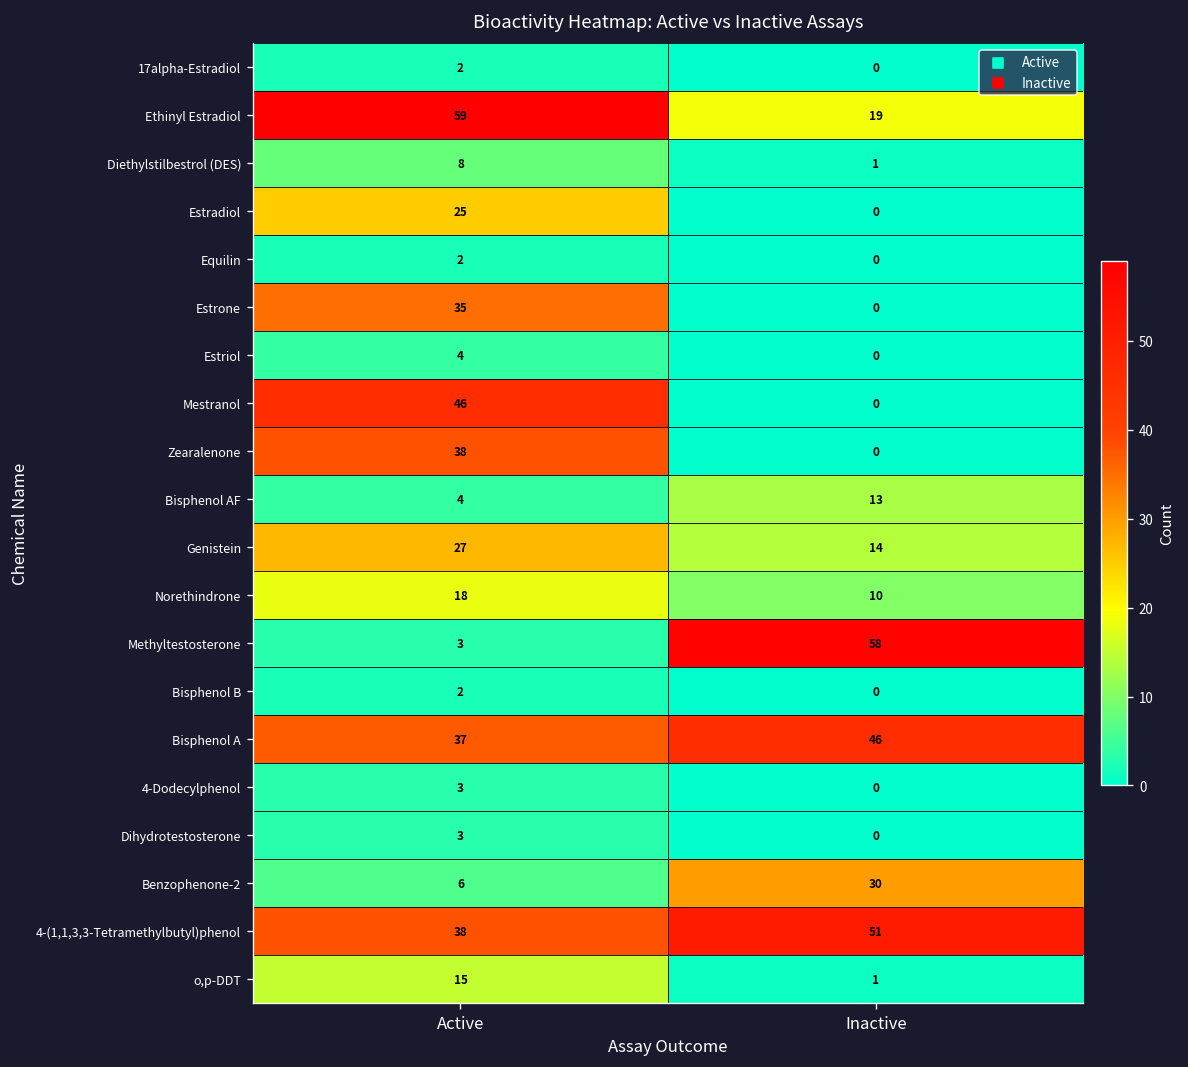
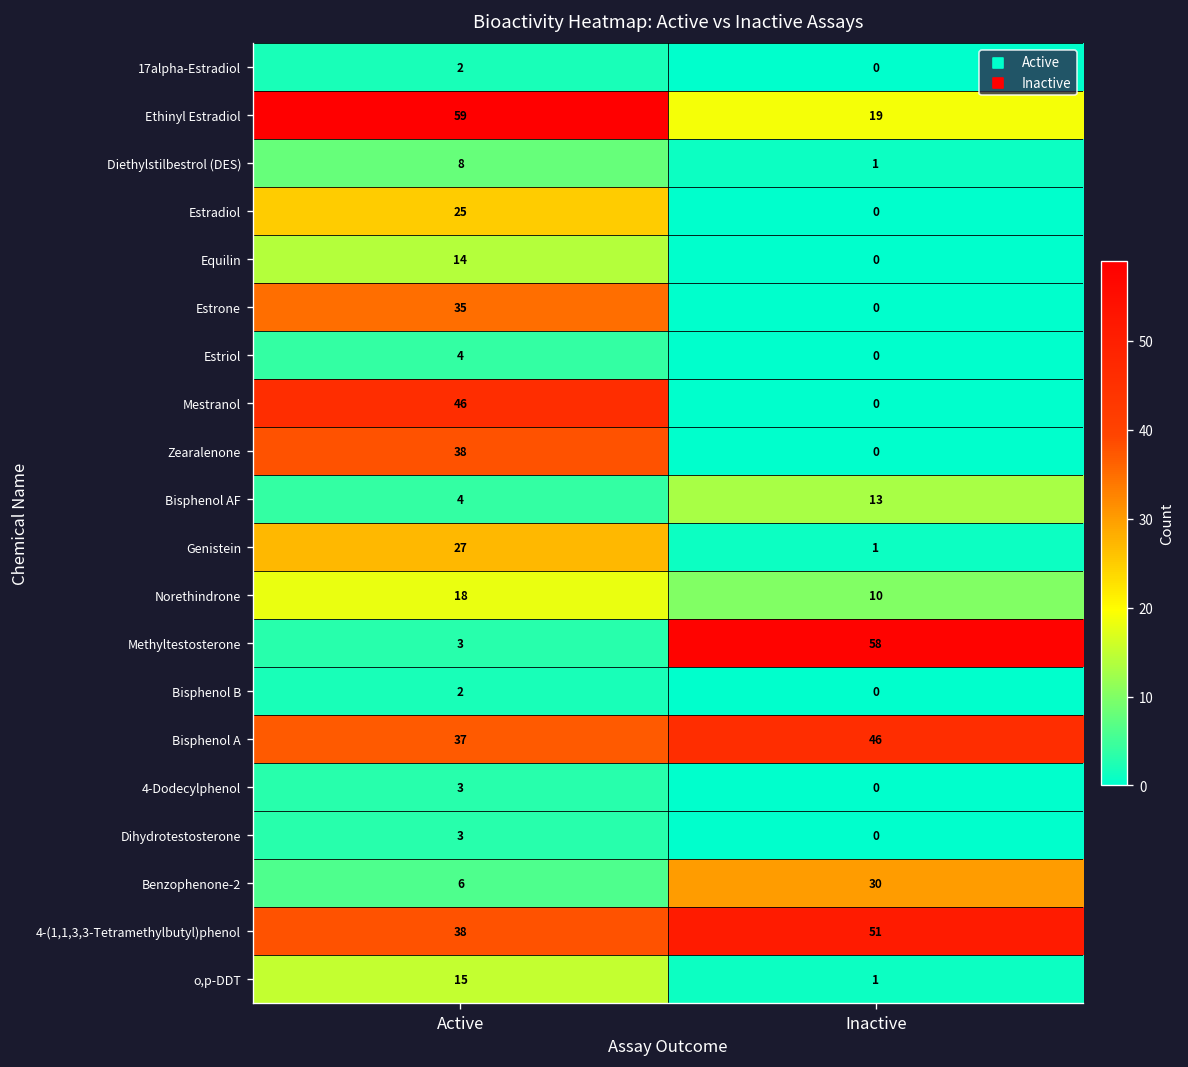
Equilin, Active: 2 -> 14
Genistein, Inactive: 14 -> 1
